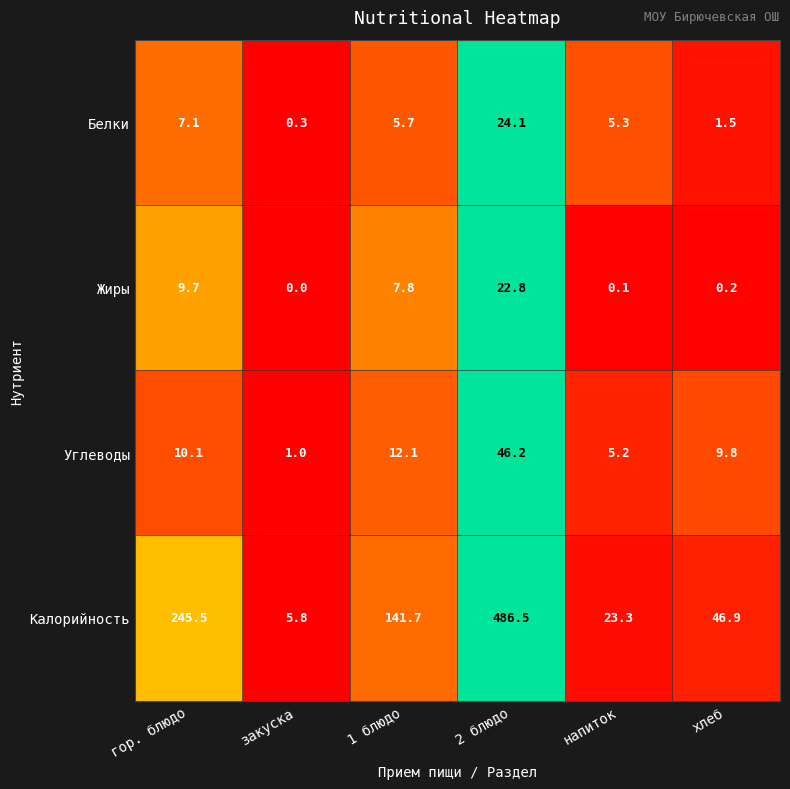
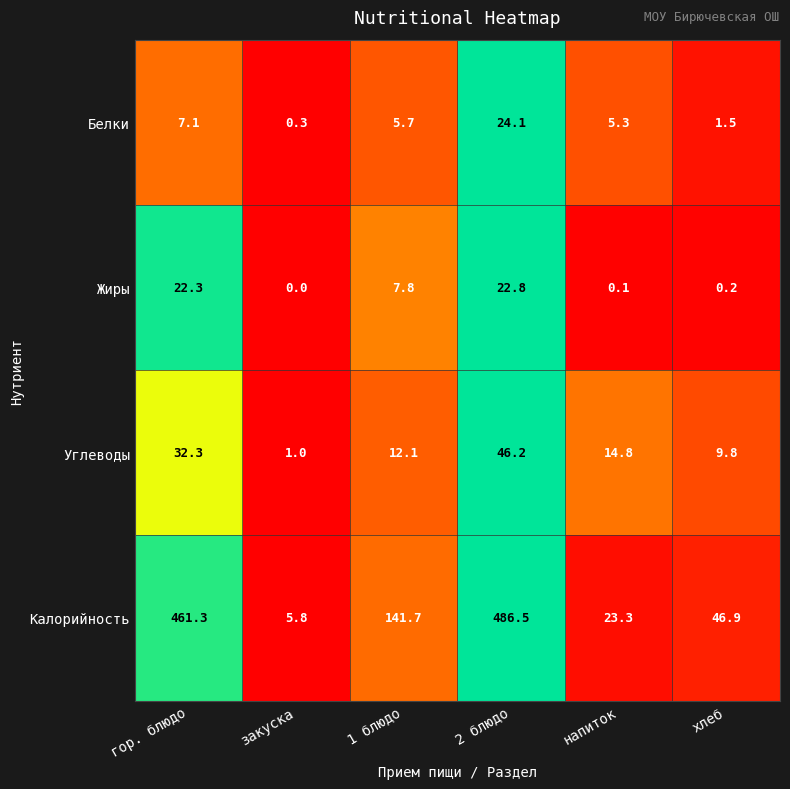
Жиры, гор. блюдо: 9.7 -> 22.3
Углеводы, гор. блюдо: 10.1 -> 32.3
Углеводы, напиток: 5.2 -> 14.8
Калорийность, гор. блюдо: 245.5 -> 461.3
